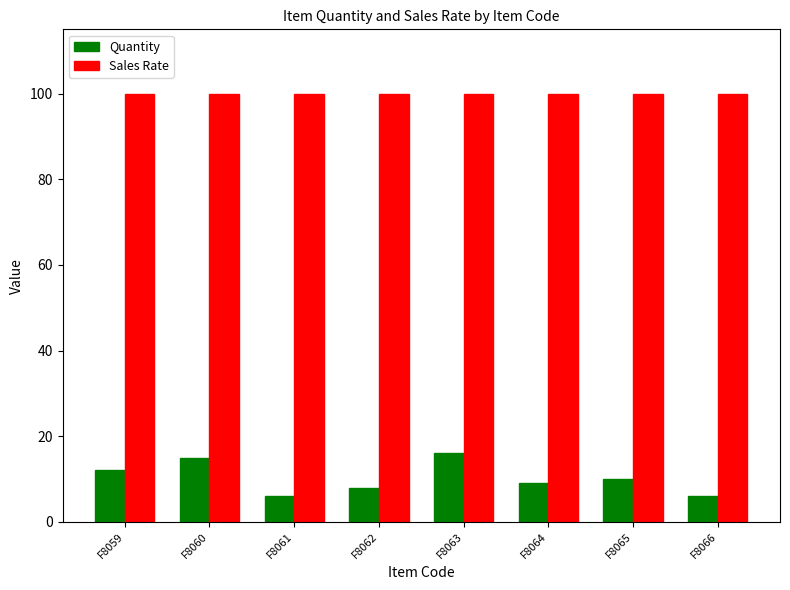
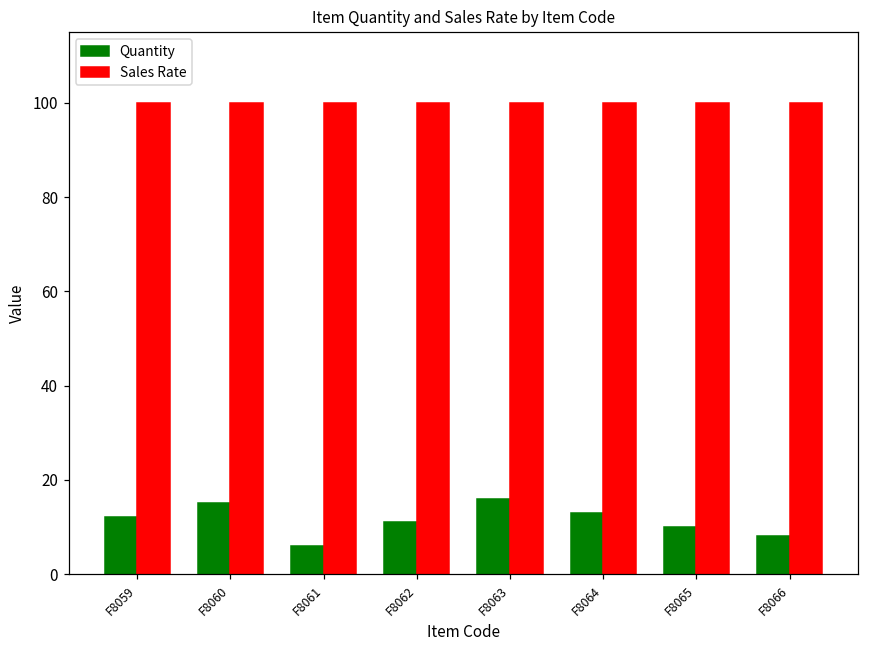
Quantity, F8062: 8 -> 11
Quantity, F8064: 9 -> 13
Quantity, F8066: 6 -> 8
